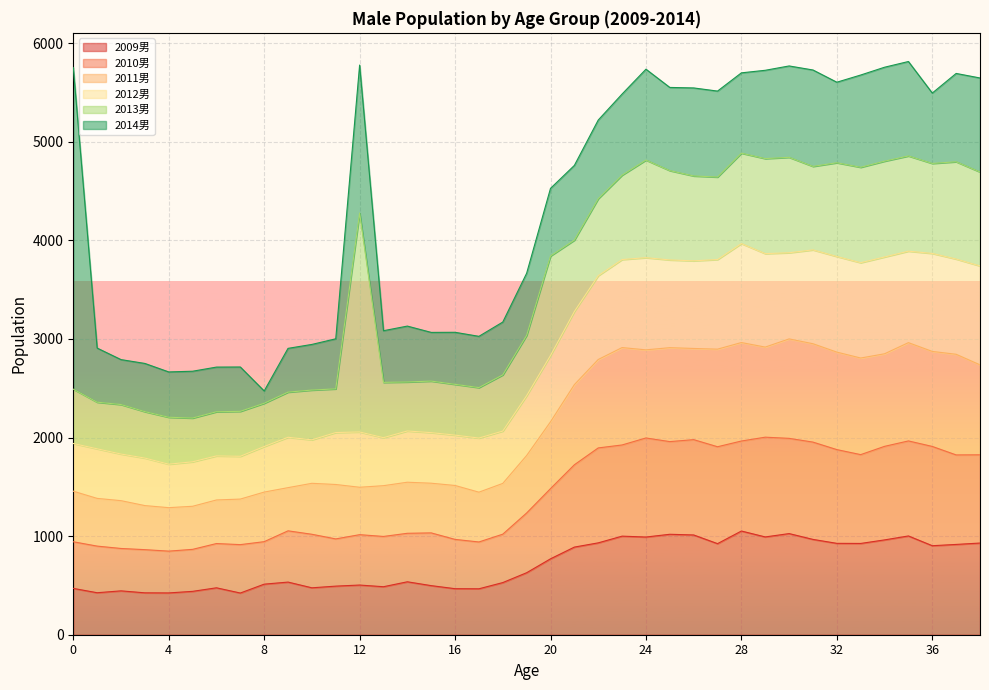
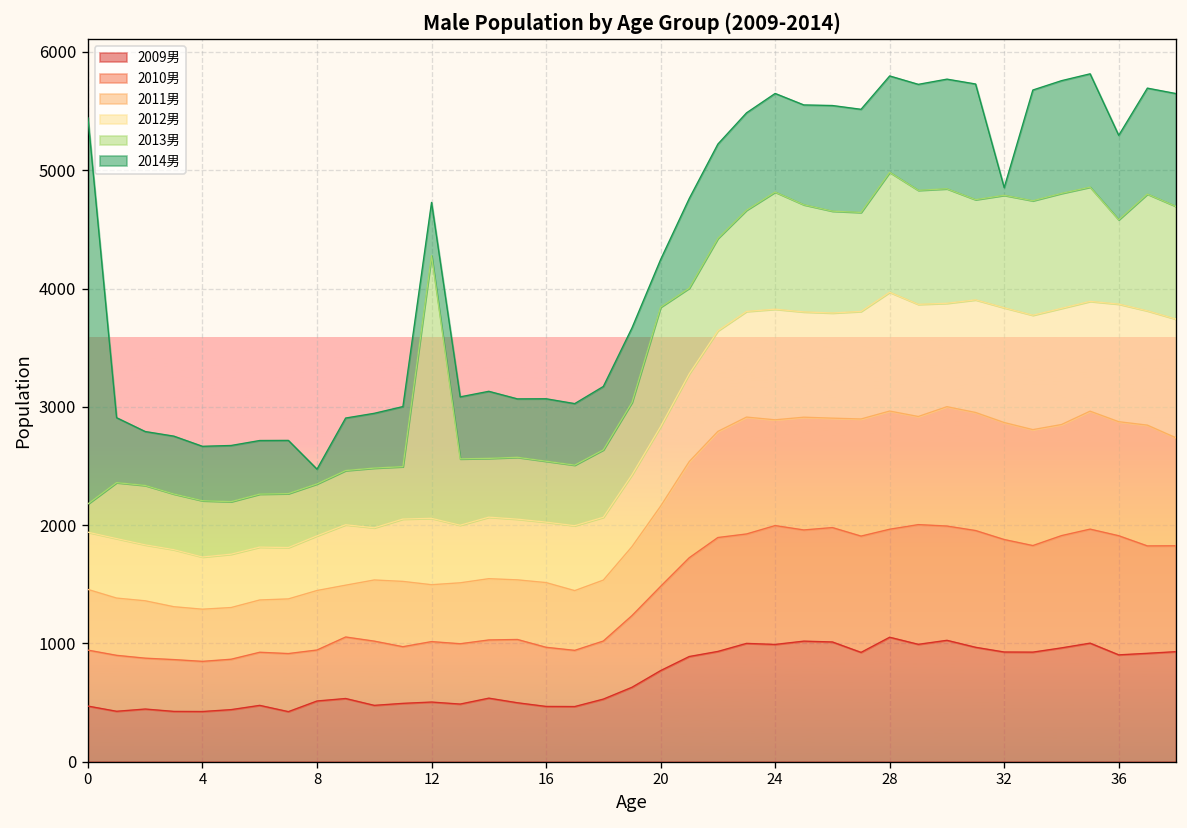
2013男, 0: 600 -> 200
2014男, 12: 1500 -> 500
2014男, 20: 700 -> 400
2014男, 24: 900 -> 800
2013男, 28: 900 -> 1000
2014男, 32: 800 -> 100
2013男, 36: 900 -> 700
